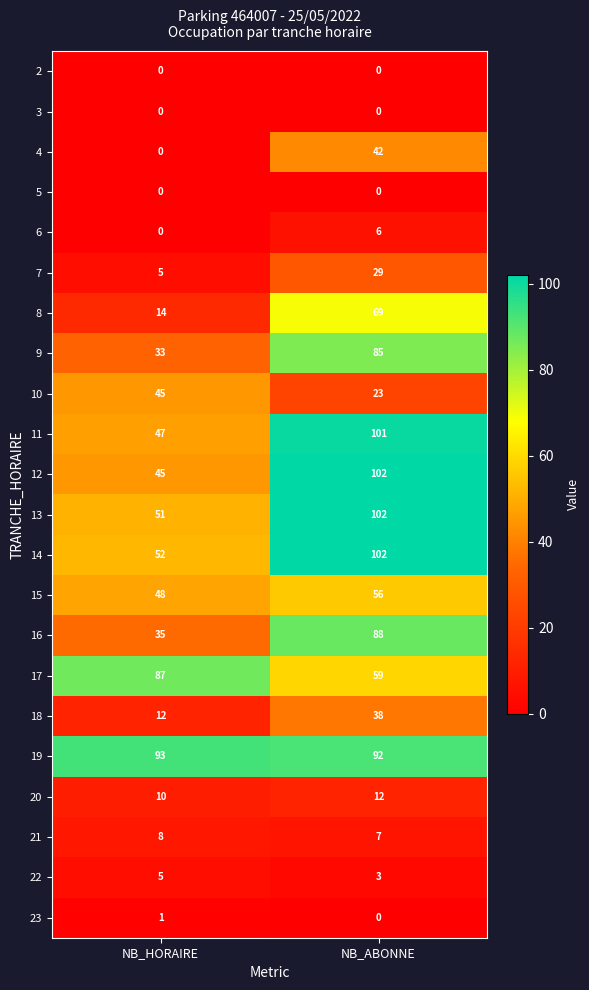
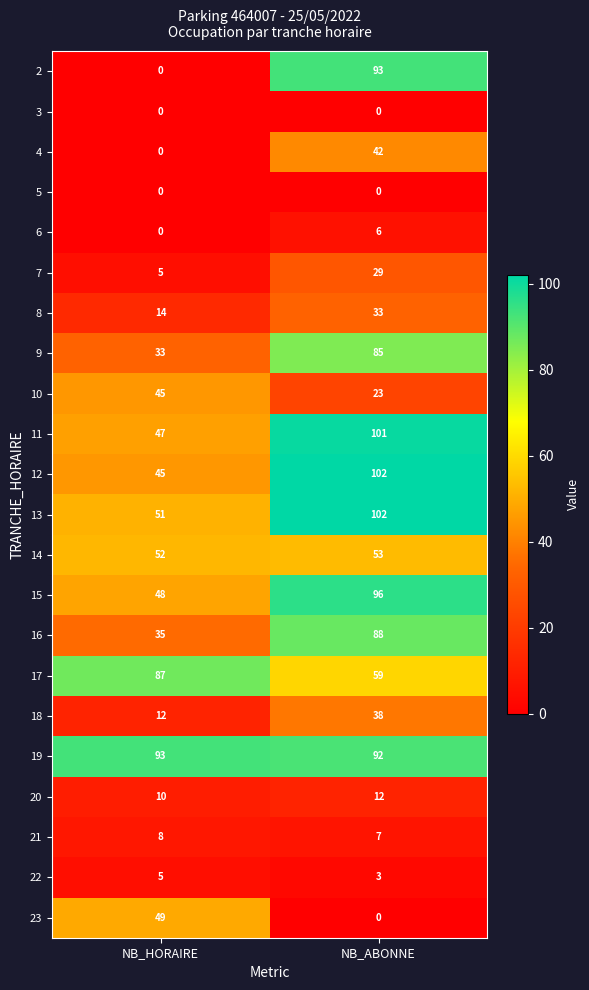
2, NB_ABONNE: 0 -> 93
8, NB_ABONNE: 69 -> 33
14, NB_ABONNE: 102 -> 53
15, NB_ABONNE: 56 -> 96
23, NB_HORAIRE: 1 -> 49
